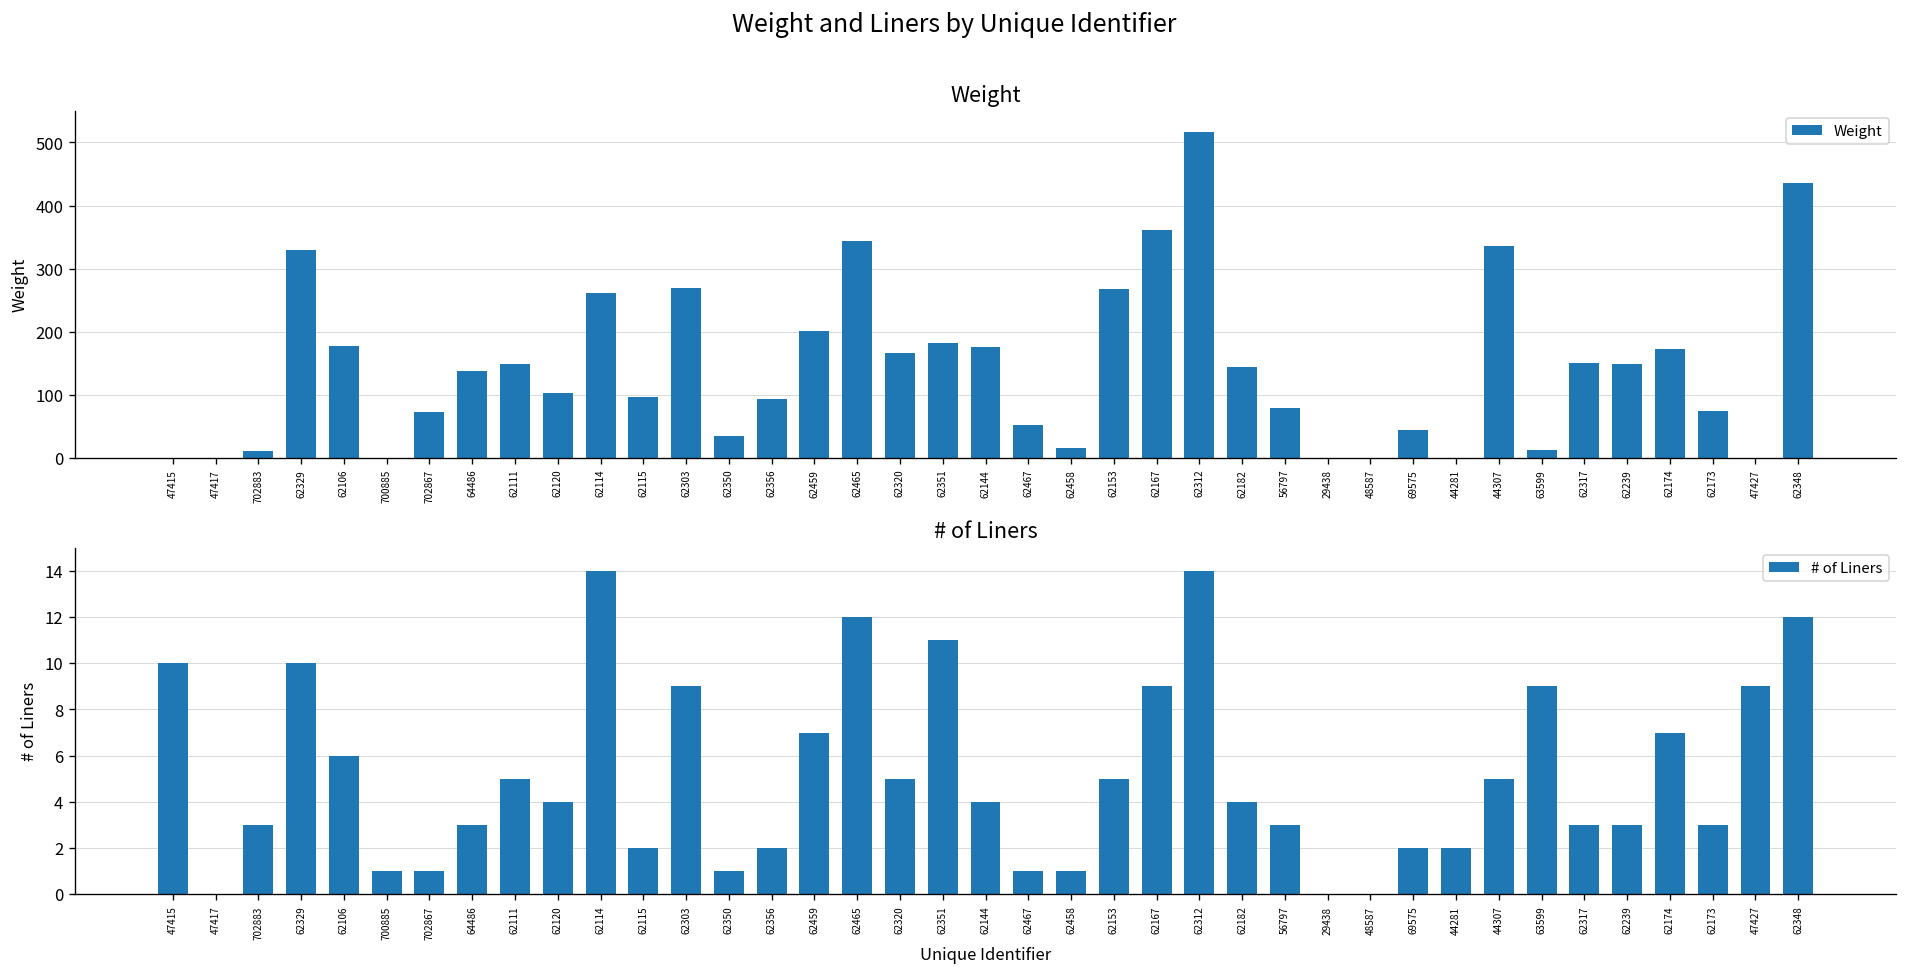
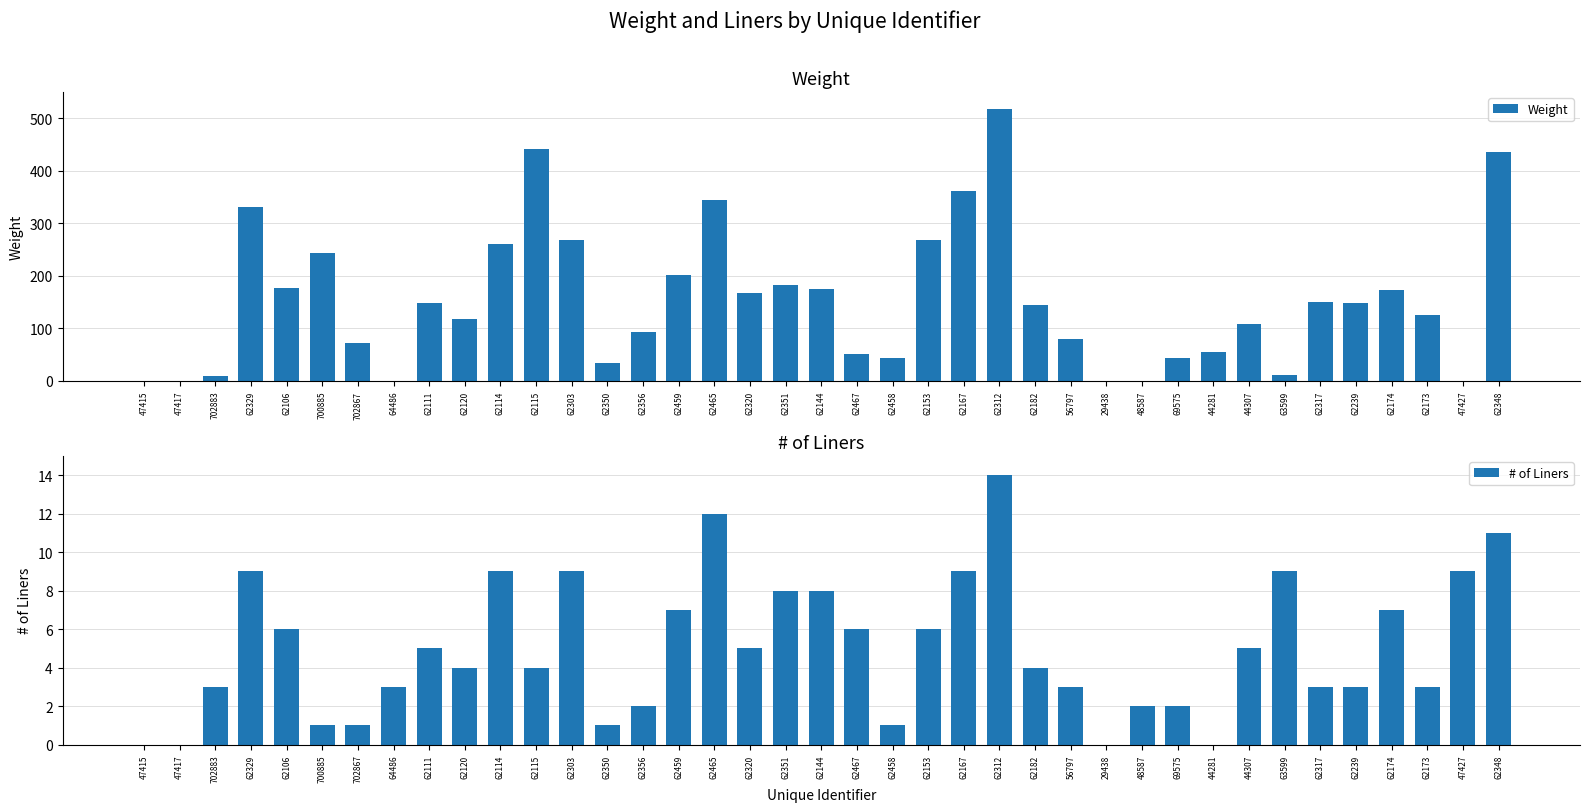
Weight, 700885: 0 -> 240
Weight, 64486: 140 -> 0
Weight, 62120: 100 -> 120
Weight, 62115: 100 -> 440
Weight, 62458: 20 -> 40
Weight, 44281: 0 -> 50
Weight, 44307: 340 -> 110
Weight, 62173: 70 -> 130
# of Liners, 47415: 10 -> 0
# of Liners, 62329: 10 -> 9
# of Liners, 62114: 14 -> 9
# of Liners, 62115: 2 -> 4
# of Liners, 62351: 11 -> 8
# of Liners, 62144: 4 -> 8
# of Liners, 62467: 1 -> 6
# of Liners, 62153: 5 -> 6
# of Liners, 48587: 0 -> 2
# of Liners, 44281: 2 -> 0
# of Liners, 62348: 12 -> 11
